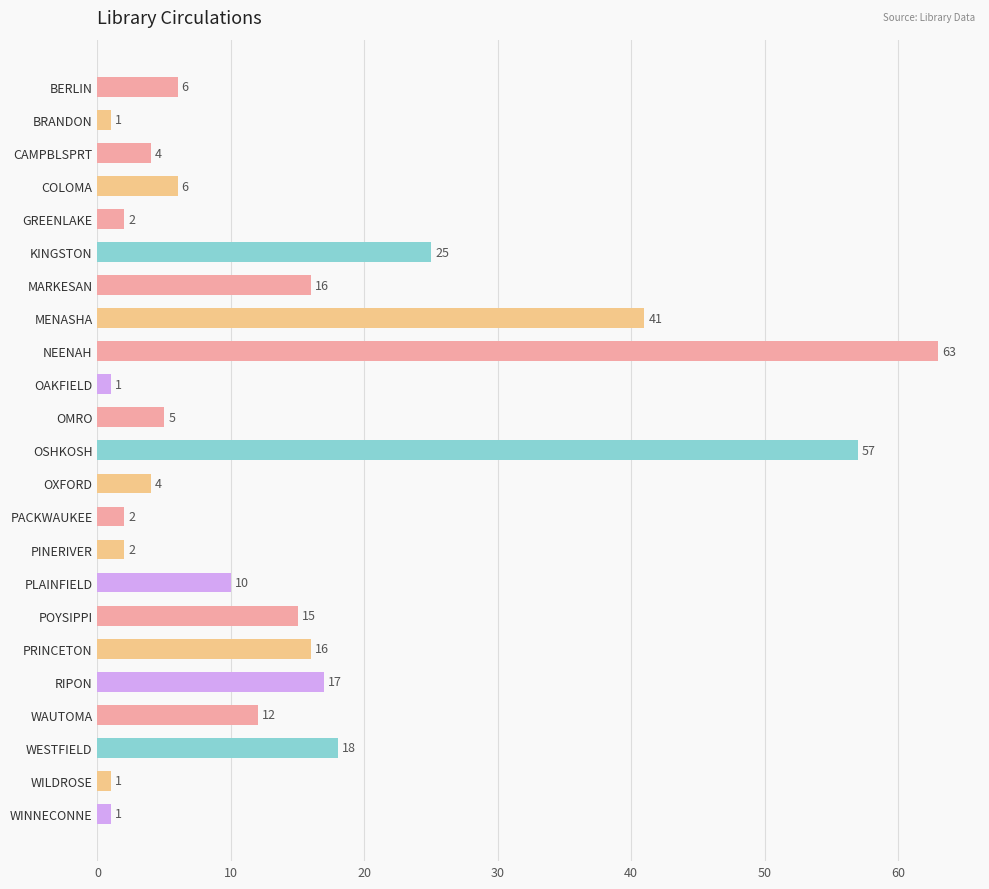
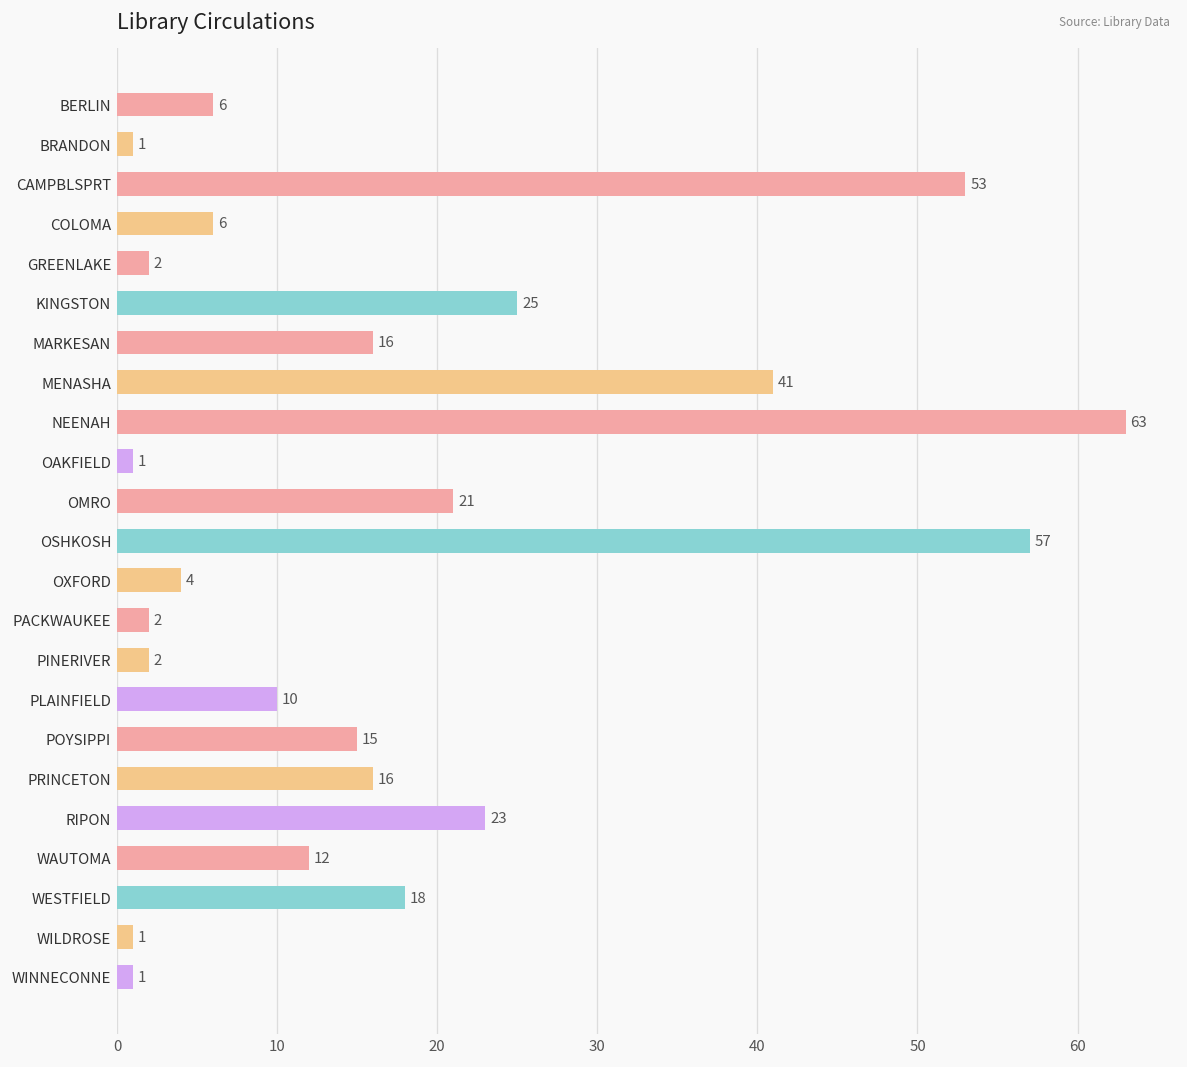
CAMPBLSPRT: 4 -> 53
OMRO: 5 -> 21
RIPON: 17 -> 23
